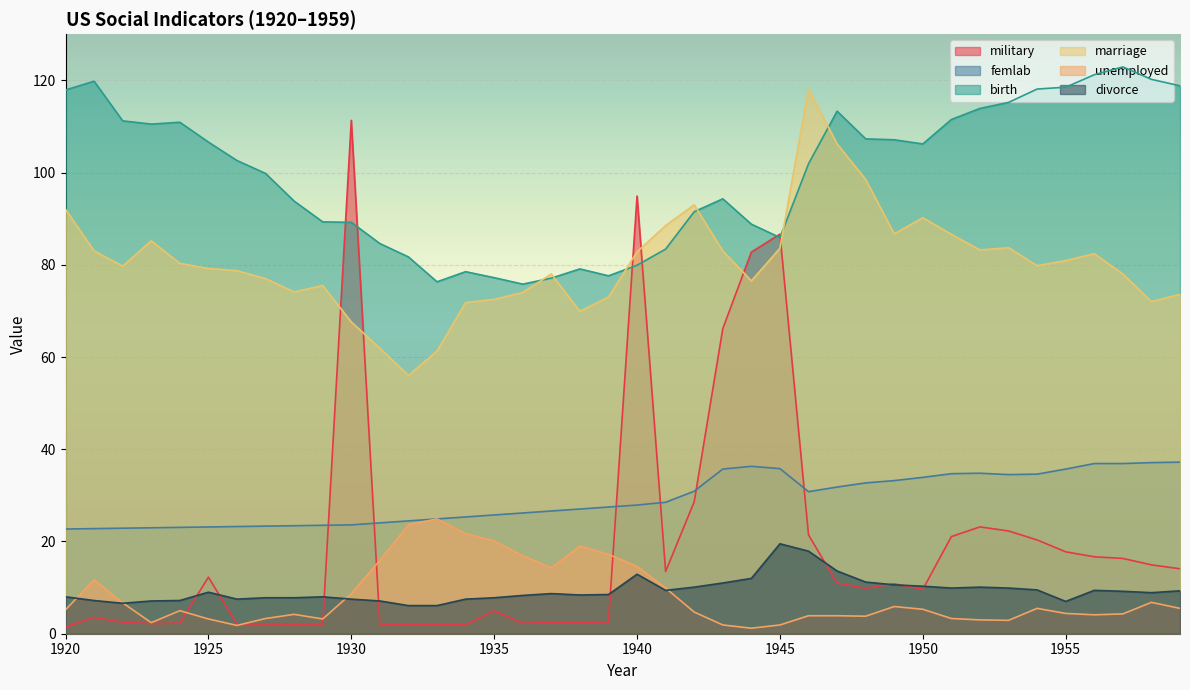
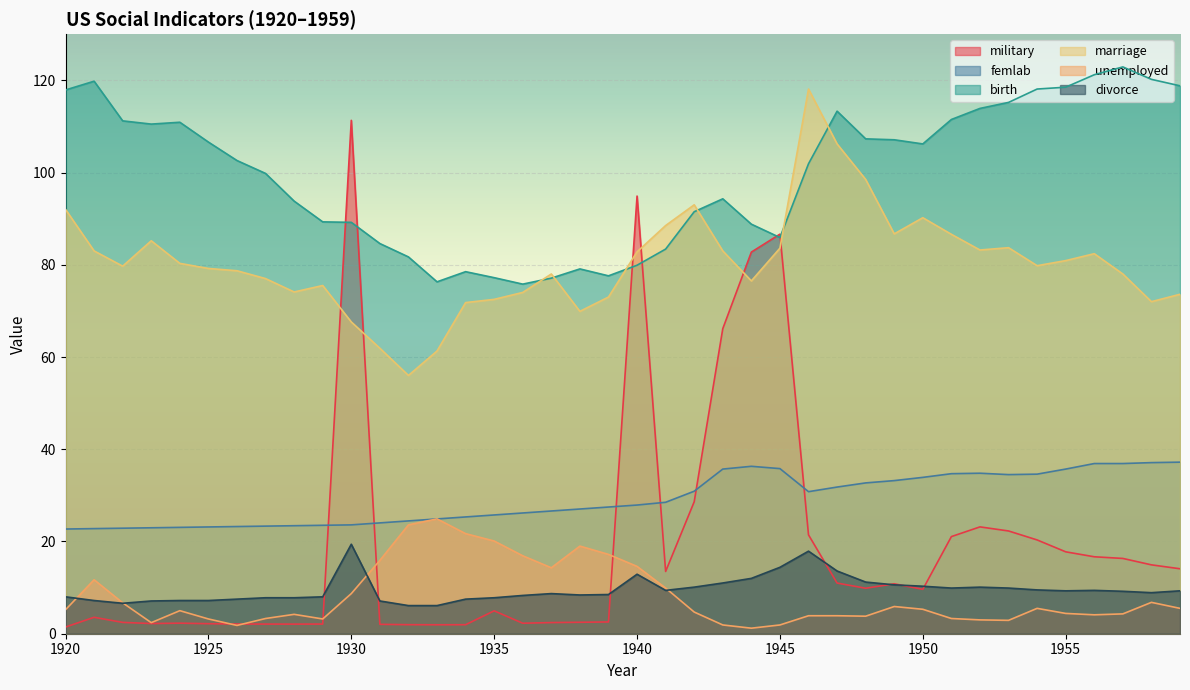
military, 1925: 12 -> 2
divorce, 1925: 9 -> 7
divorce, 1930: 8 -> 19
divorce, 1945: 20 -> 14
divorce, 1955: 7 -> 9
